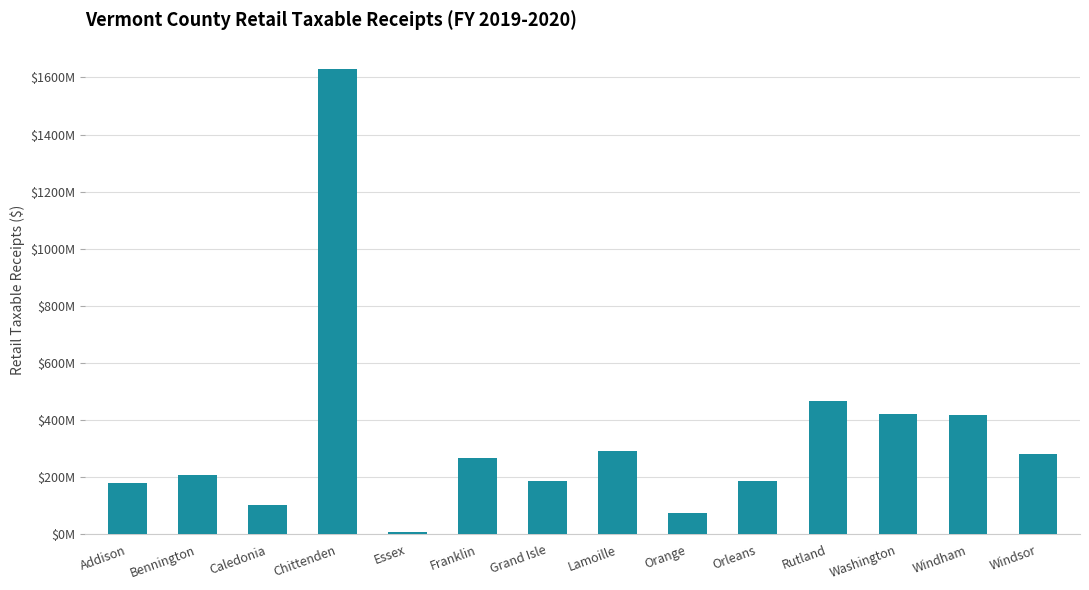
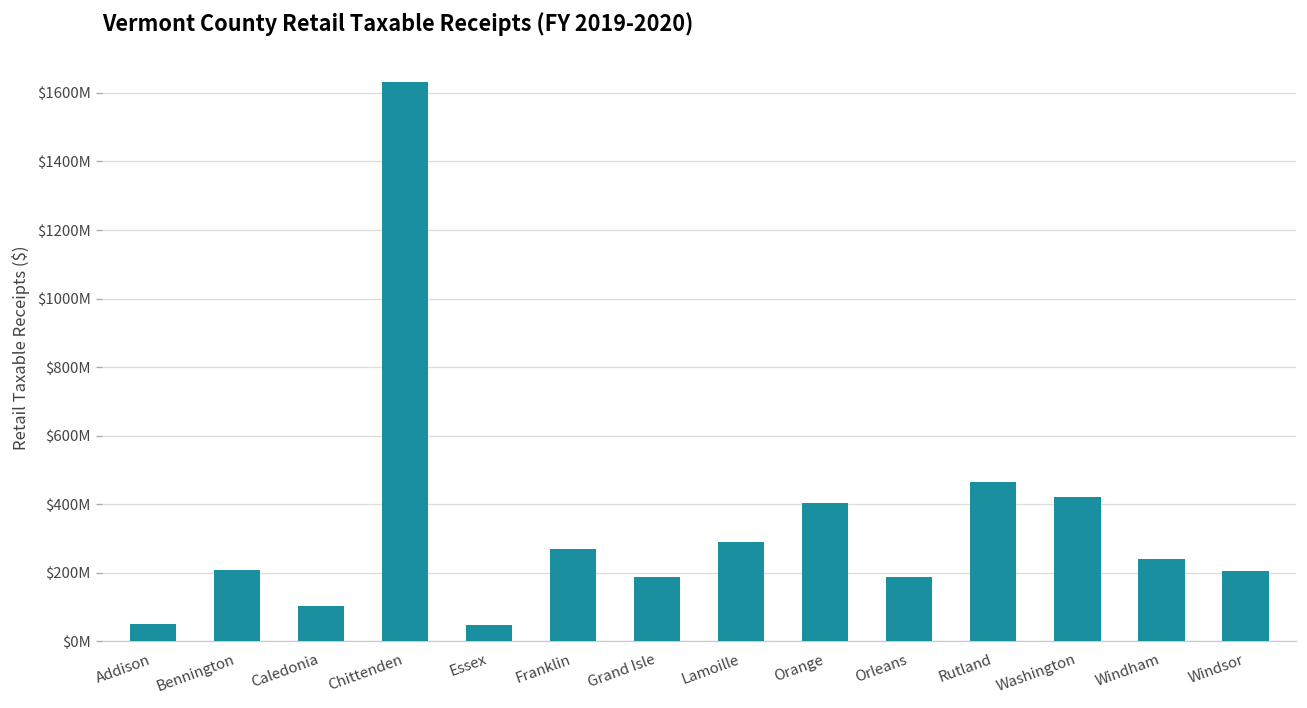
Addison: $180000000 -> $50000000
Essex: $10000000 -> $50000000
Orange: $70000000 -> $400000000
Windham: $420000000 -> $240000000
Windsor: $280000000 -> $210000000
